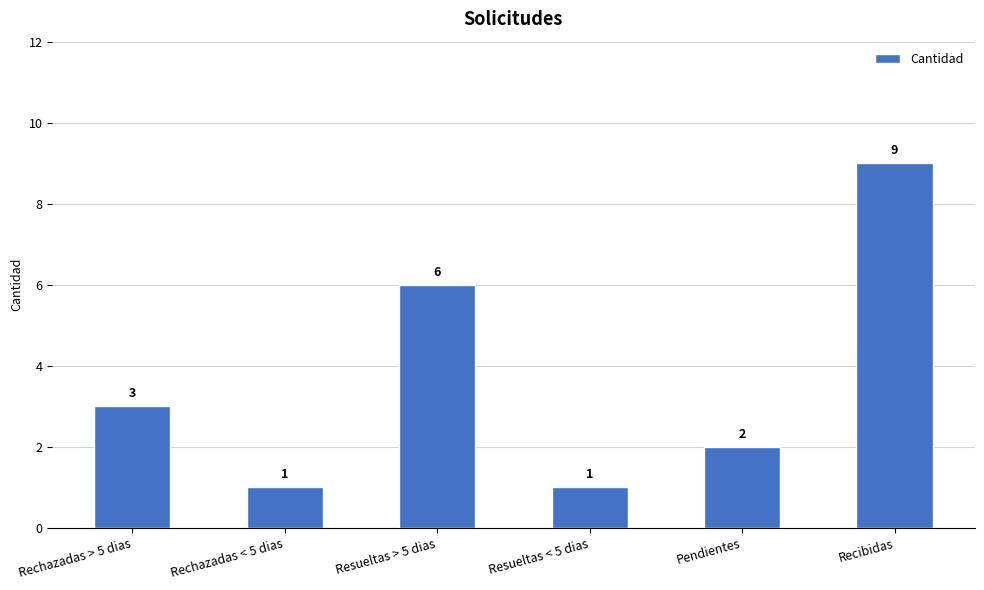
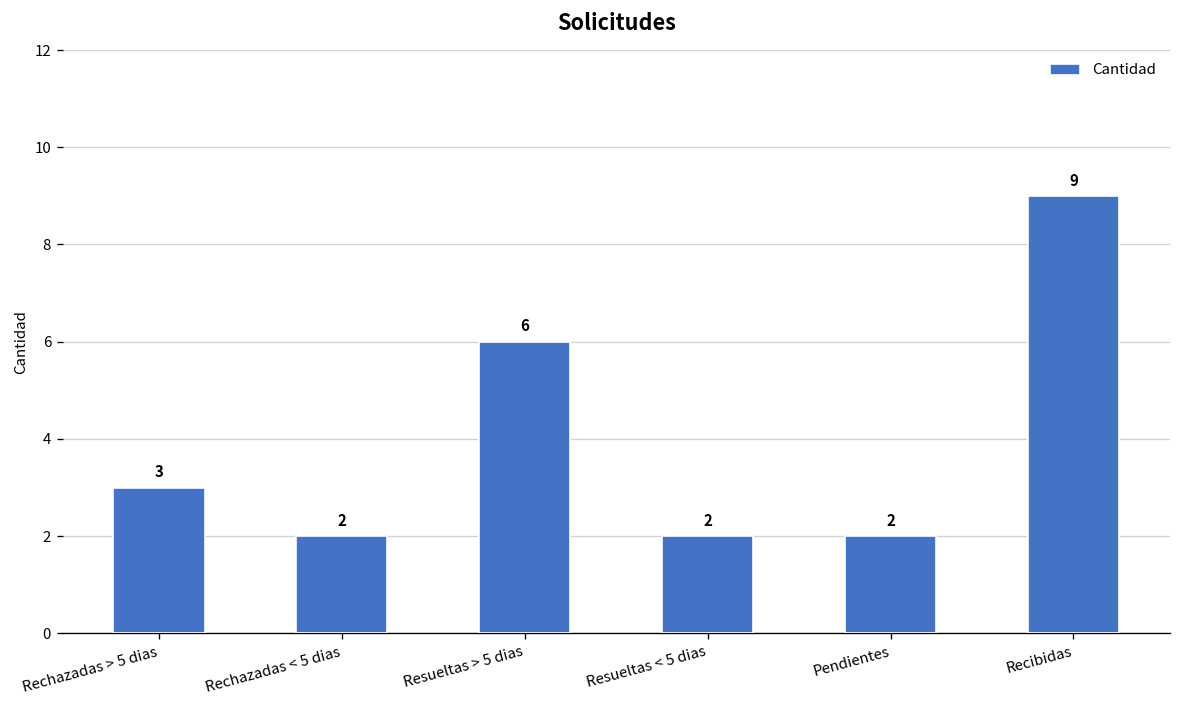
Rechazadas < 5 dias: 1 -> 2
Resueltas < 5 dias: 1 -> 2
